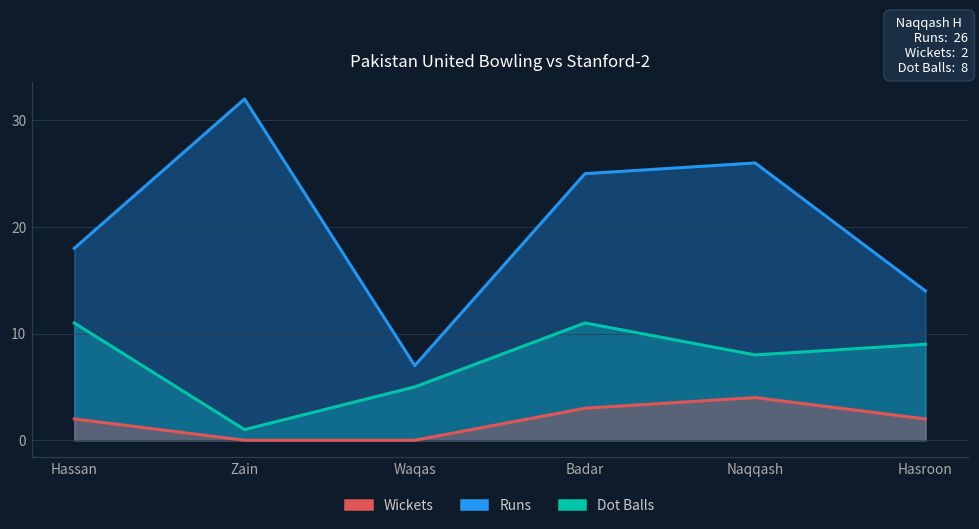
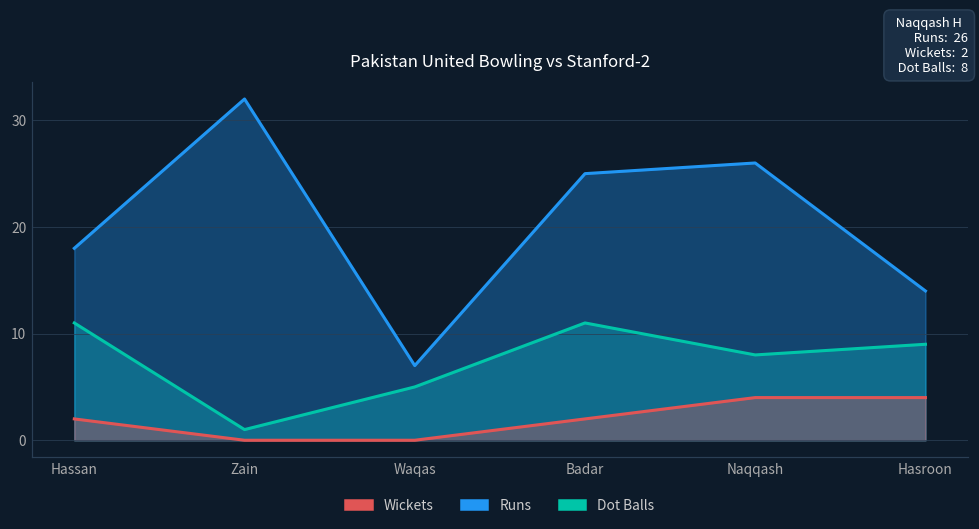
Wickets, Badar: 3 -> 2
Wickets, Hasroon: 2 -> 4
